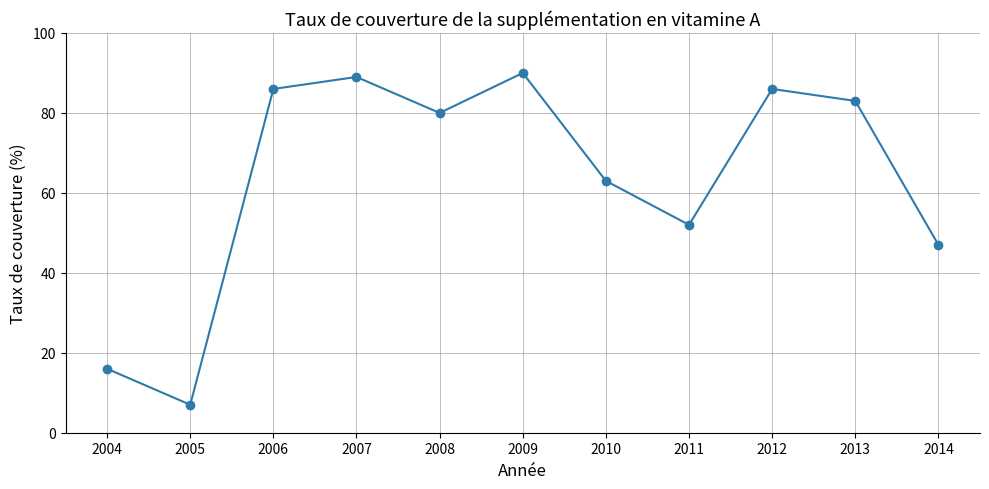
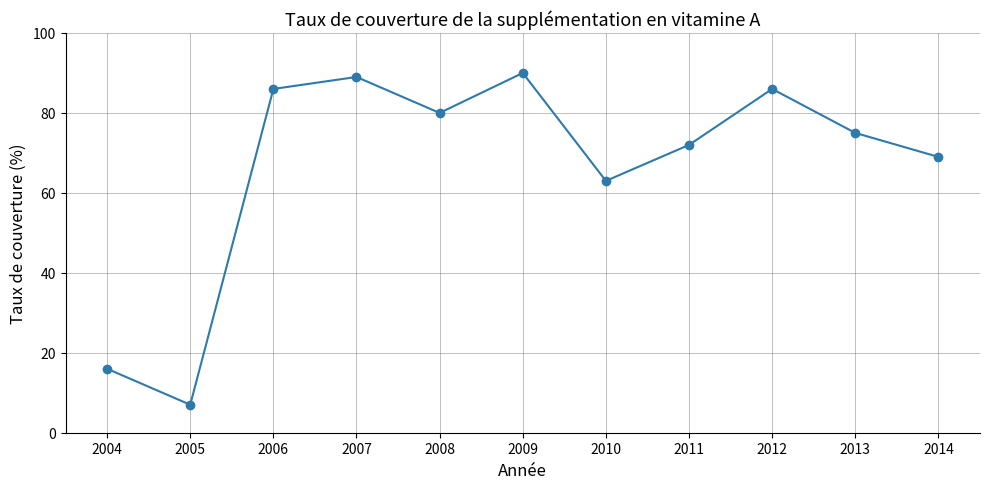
2011: 52 -> 72
2013: 83 -> 75
2014: 47 -> 69
